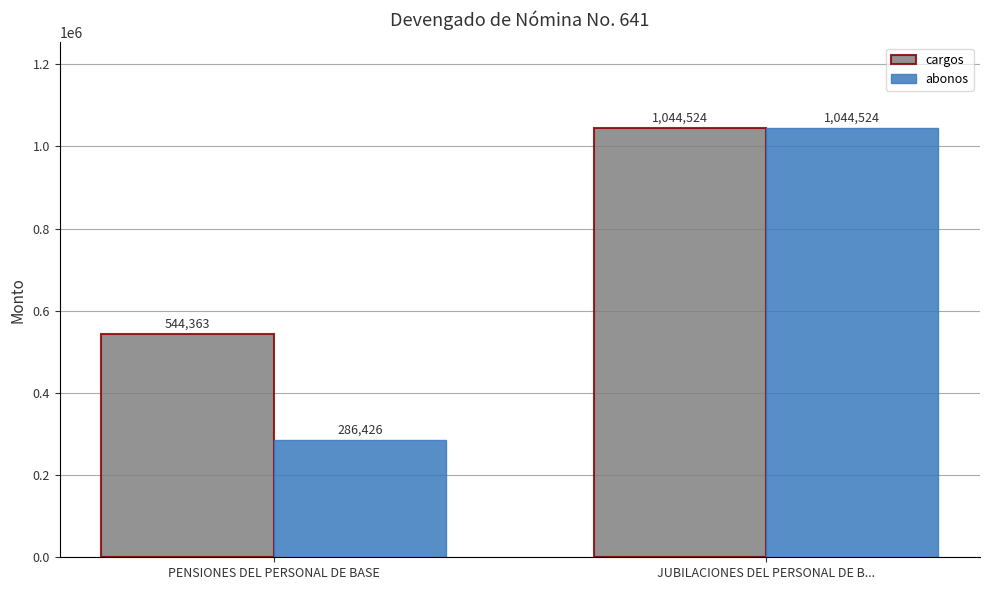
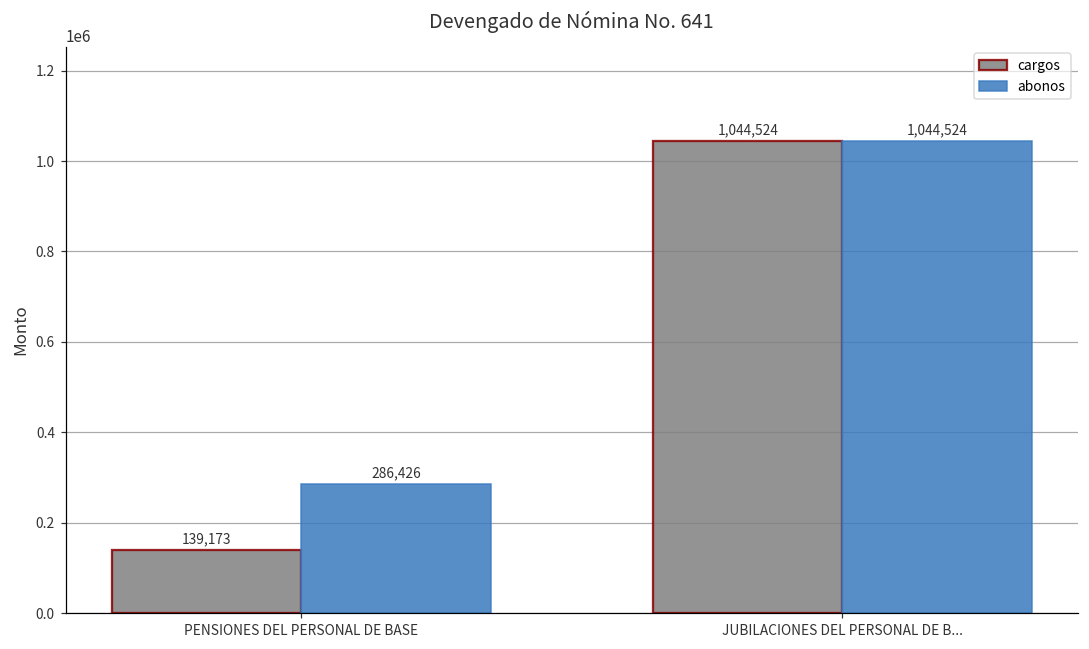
cargos, PENSIONES DEL PERSONAL DE BASE: 544,363 -> 139,173
